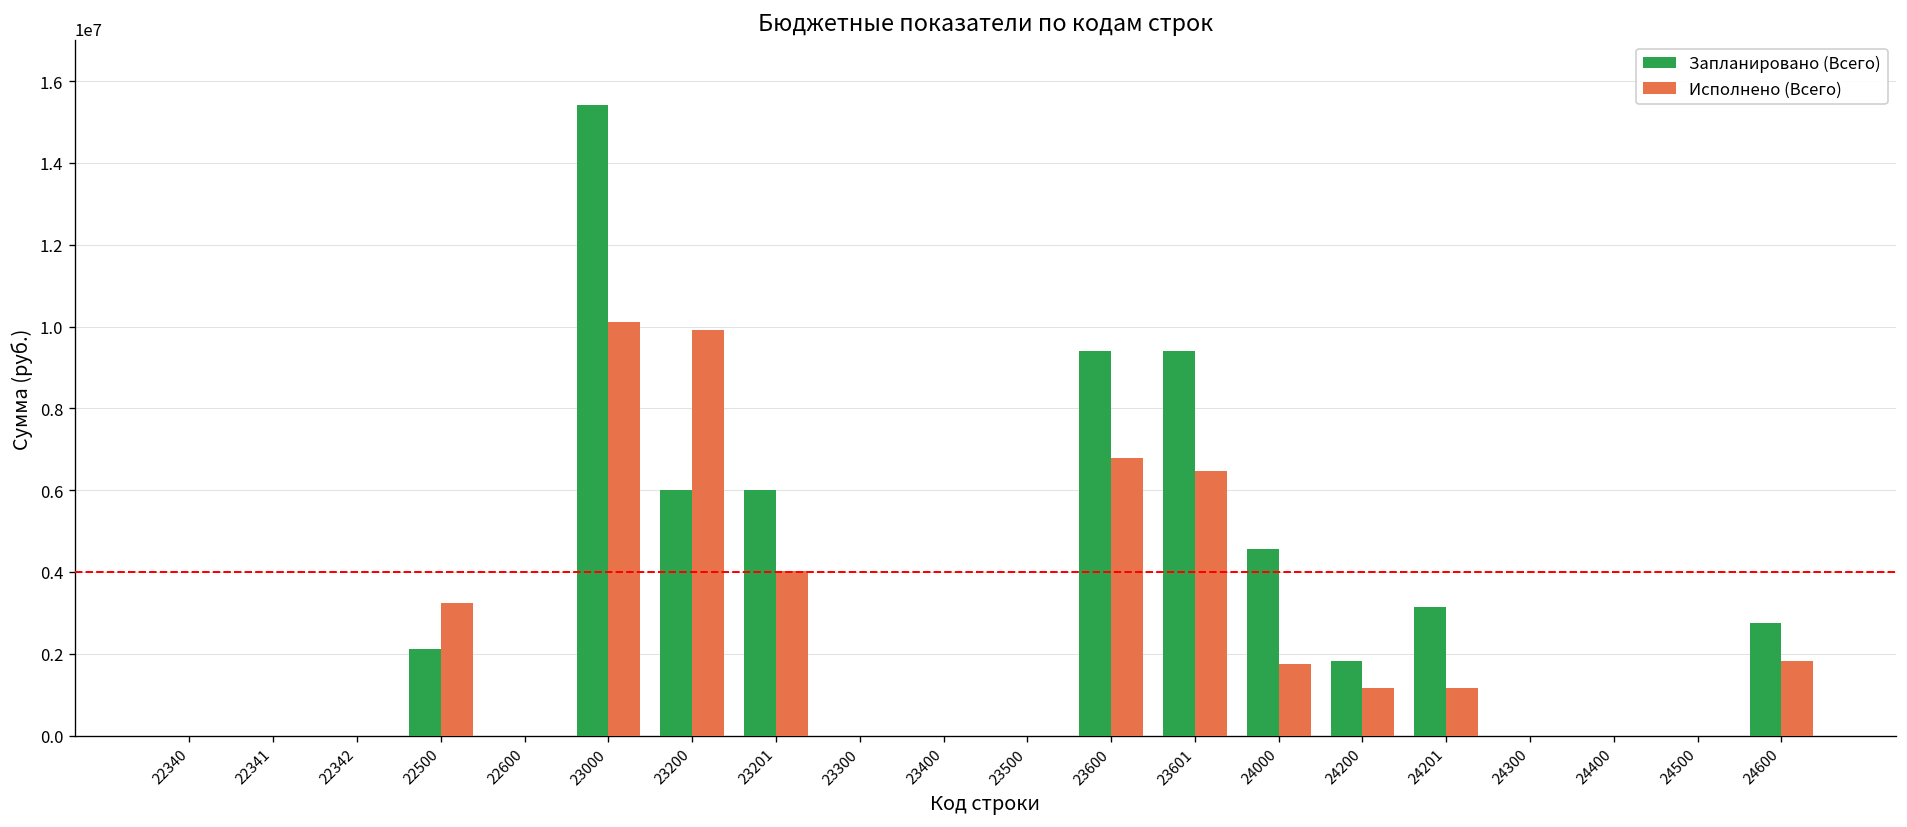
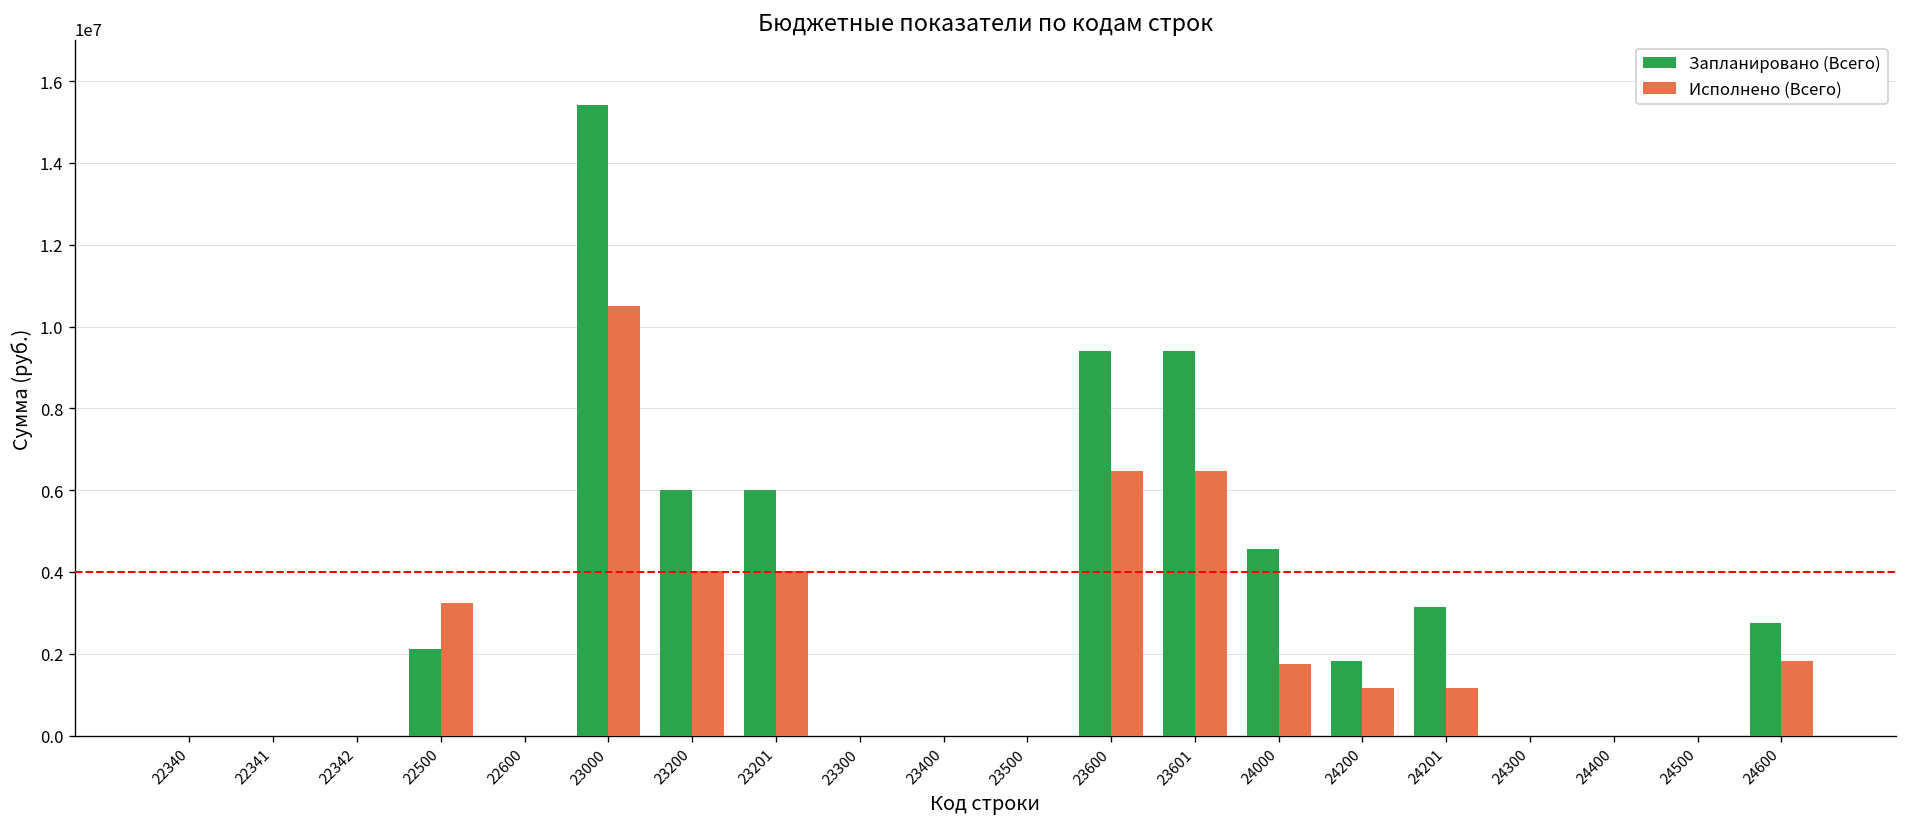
Исполнено (Всего), 23000: 10100000 -> 10500000
Исполнено (Всего), 23200: 9900000 -> 4000000
Исполнено (Всего), 23600: 6800000 -> 6500000
